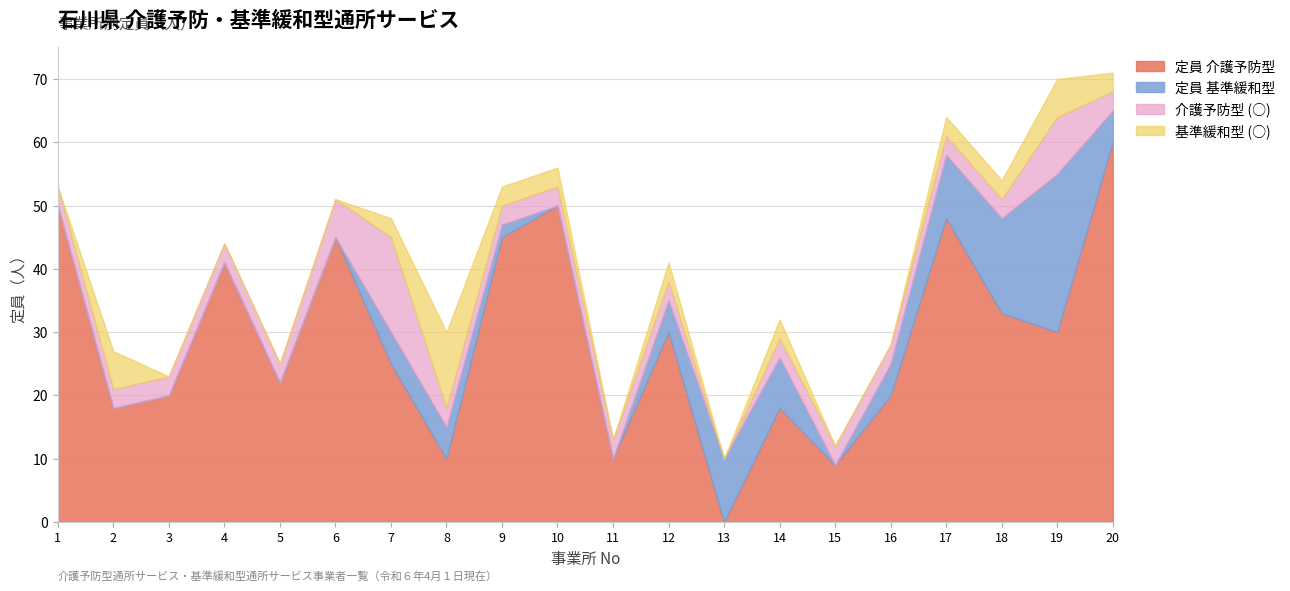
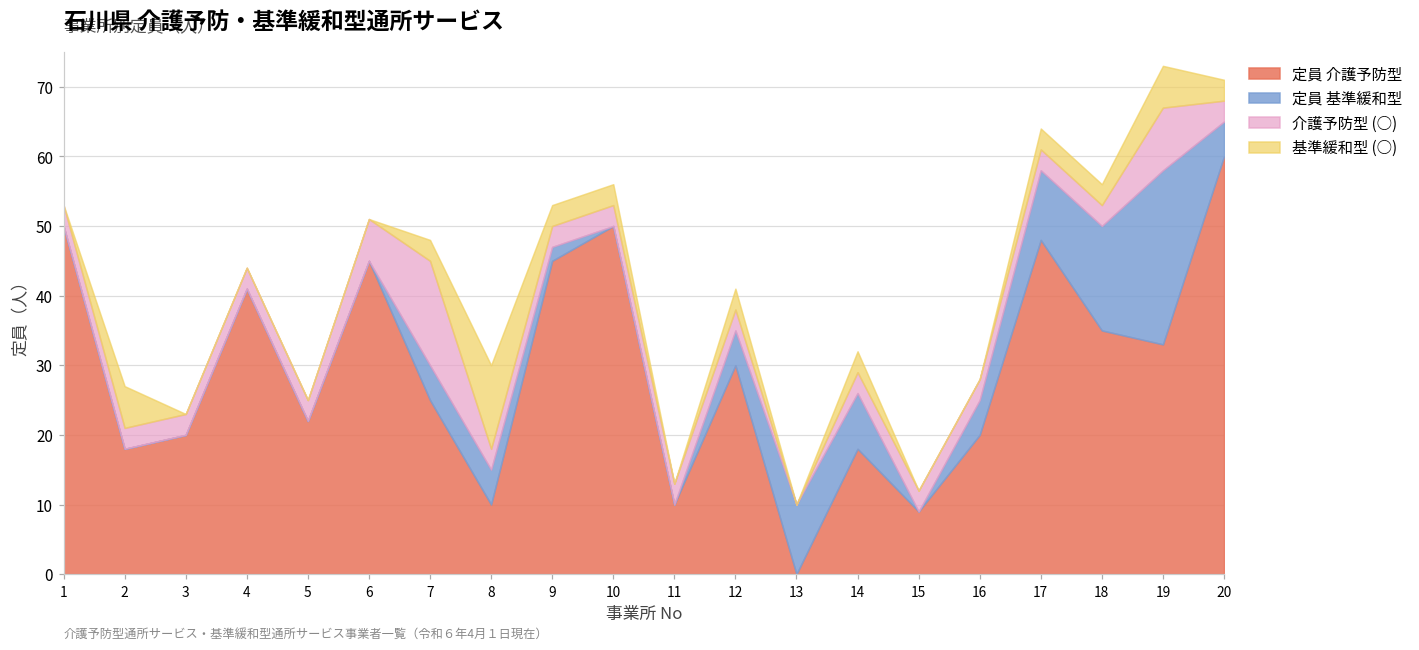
定員 介護予防型, 18: 33 -> 35
定員 介護予防型, 19: 30 -> 33
